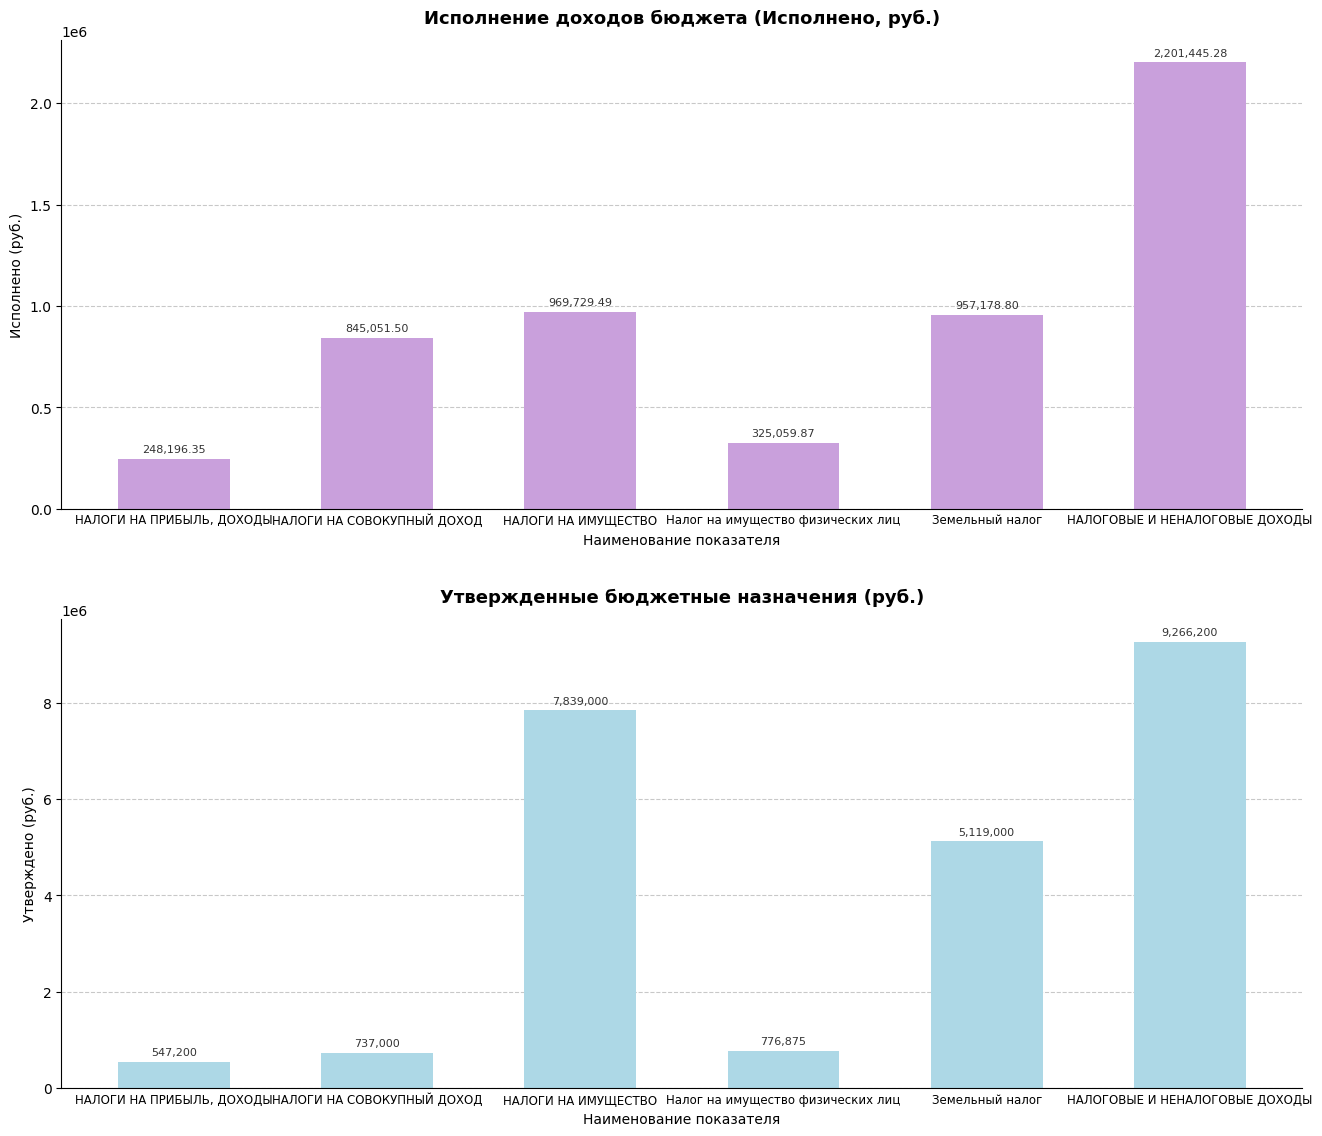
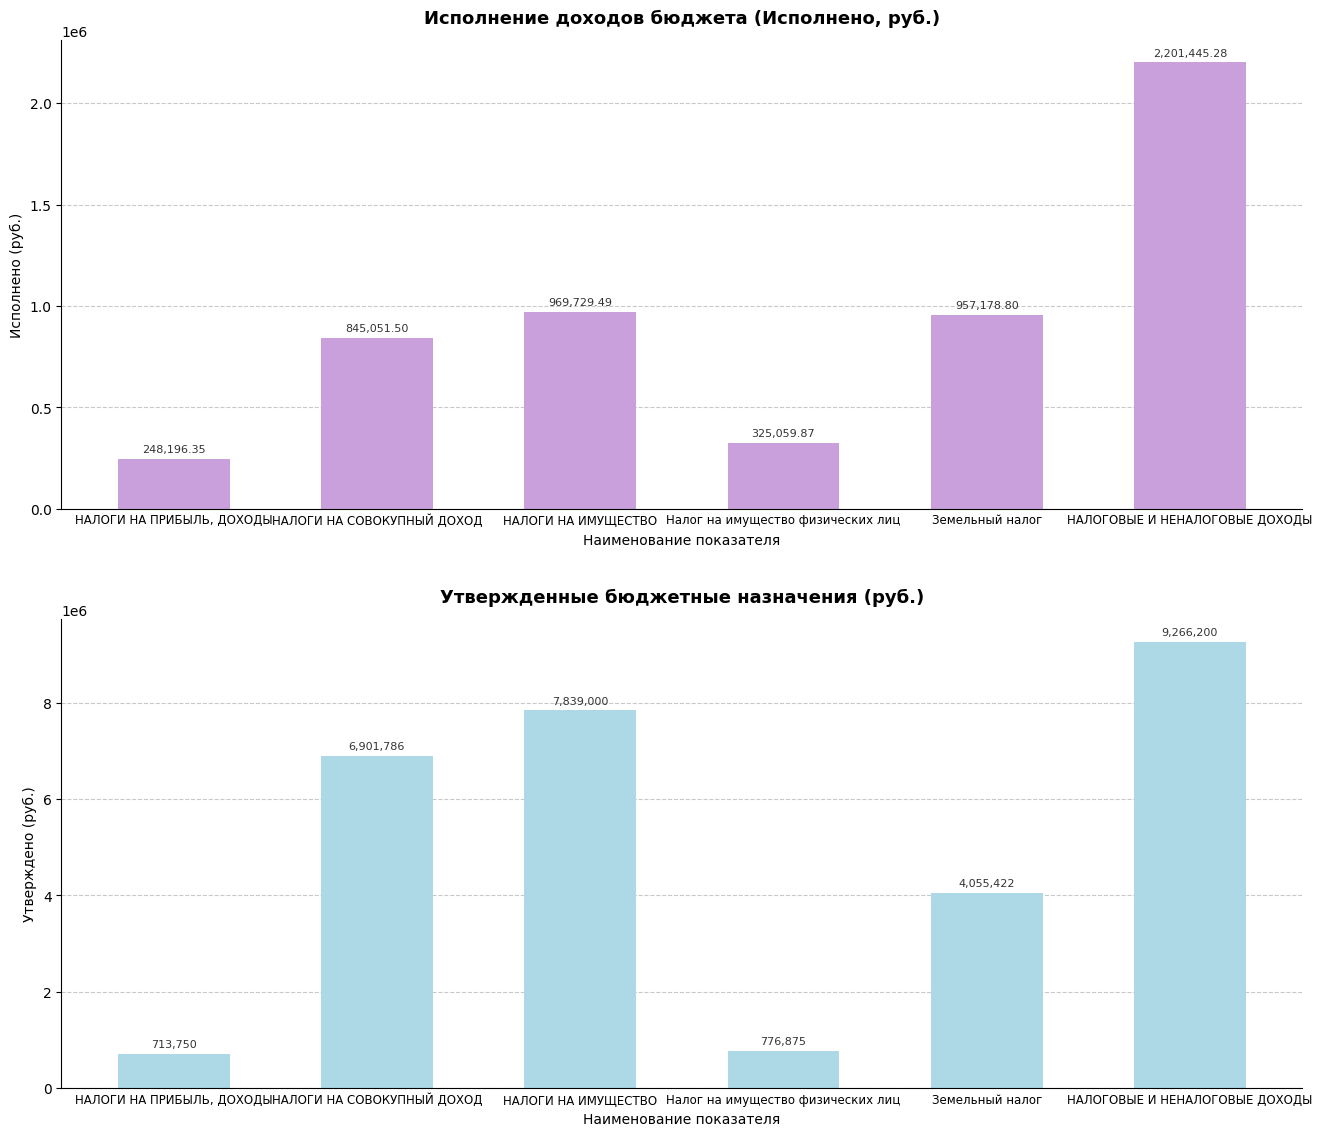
Утвержденные бюджетные назначения (руб.), НАЛОГИ НА ПРИБЫЛЬ, ДОХОДЫ: 547,200 -> 713,750
Утвержденные бюджетные назначения (руб.), НАЛОГИ НА СОВОКУПНЫЙ ДОХОД: 737,000 -> 6,901,786
Утвержденные бюджетные назначения (руб.), Земельный налог: 5,119,000 -> 4,055,422
